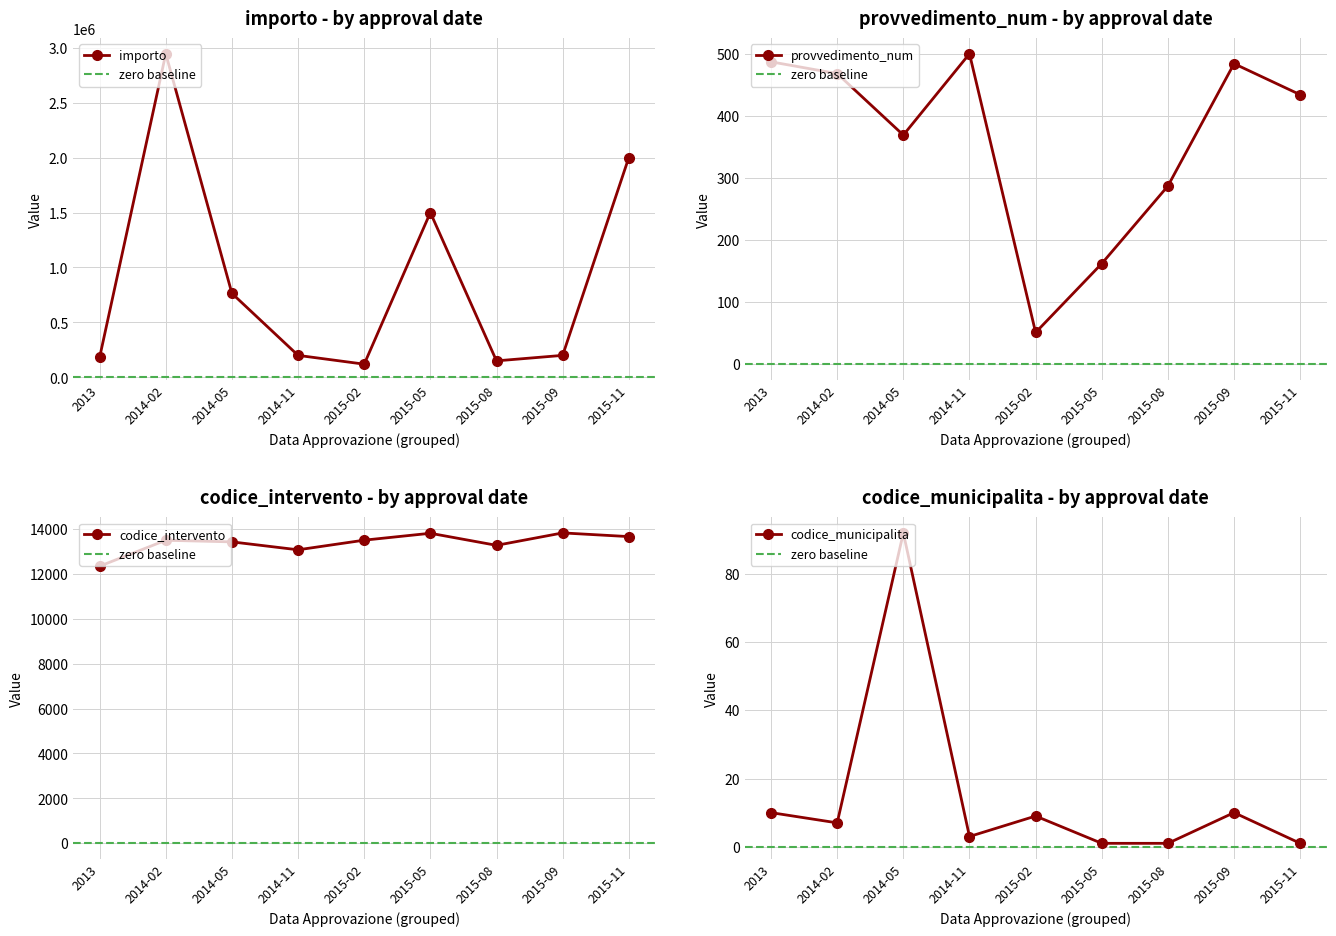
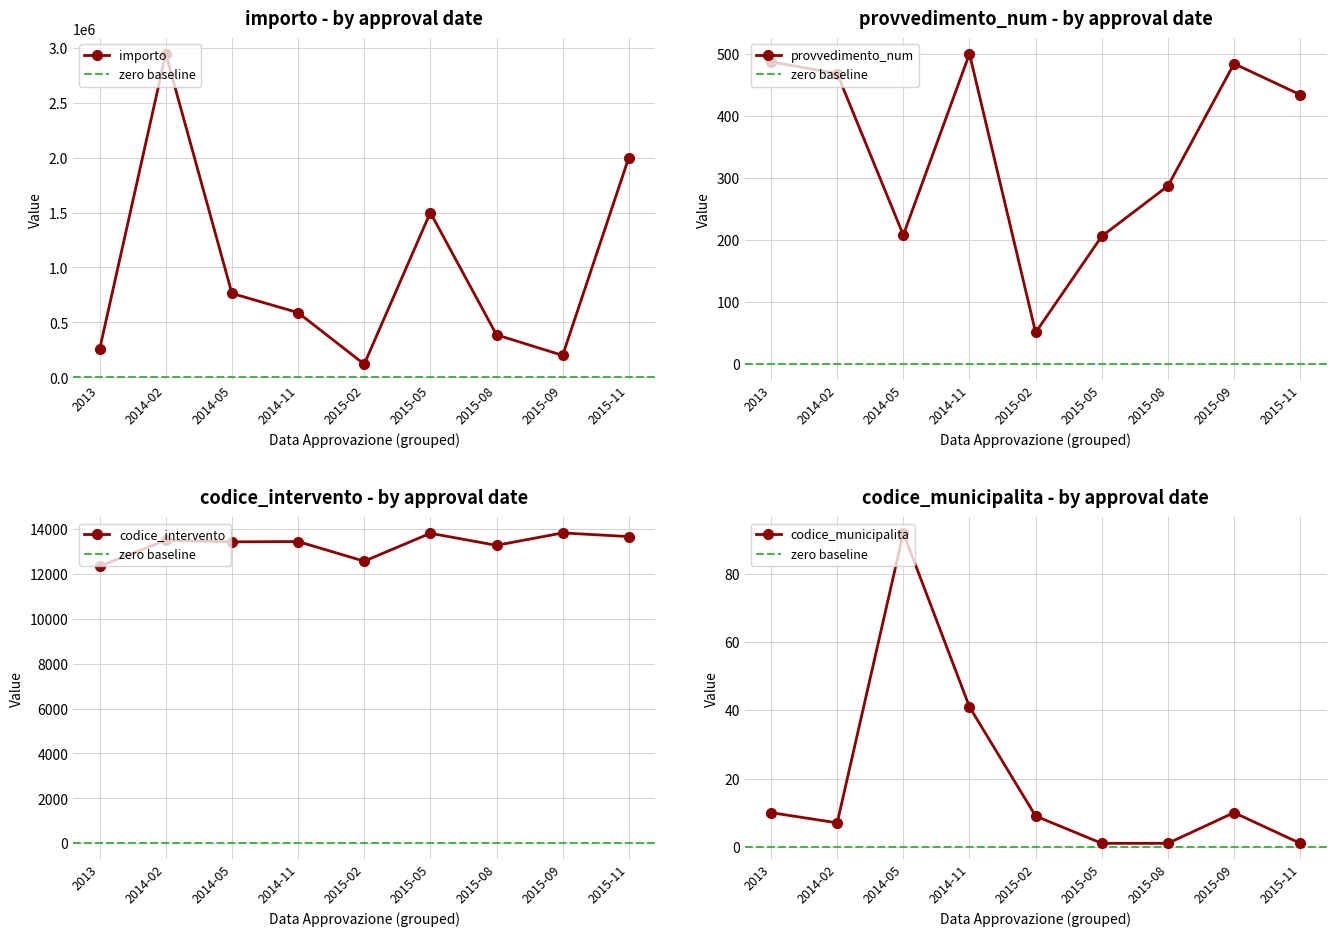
importo - by approval date, 2013: 180000 -> 260000
importo - by approval date, 2014-11: 200000 -> 590000
importo - by approval date, 2015-08: 150000 -> 390000
provvedimento_num - by approval date, 2014-05: 370 -> 210
provvedimento_num - by approval date, 2015-05: 160 -> 210
codice_intervento - by approval date, 2014-11: 13100 -> 13400
codice_intervento - by approval date, 2015-02: 13500 -> 12600
codice_municipalita - by approval date, 2014-11: 3 -> 41
